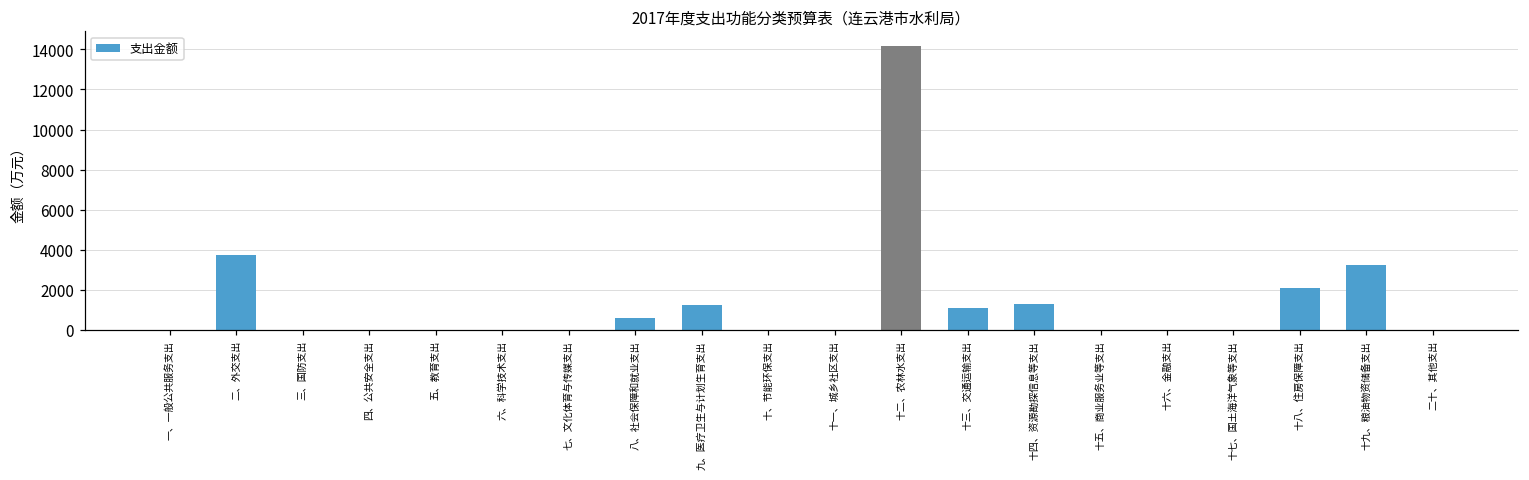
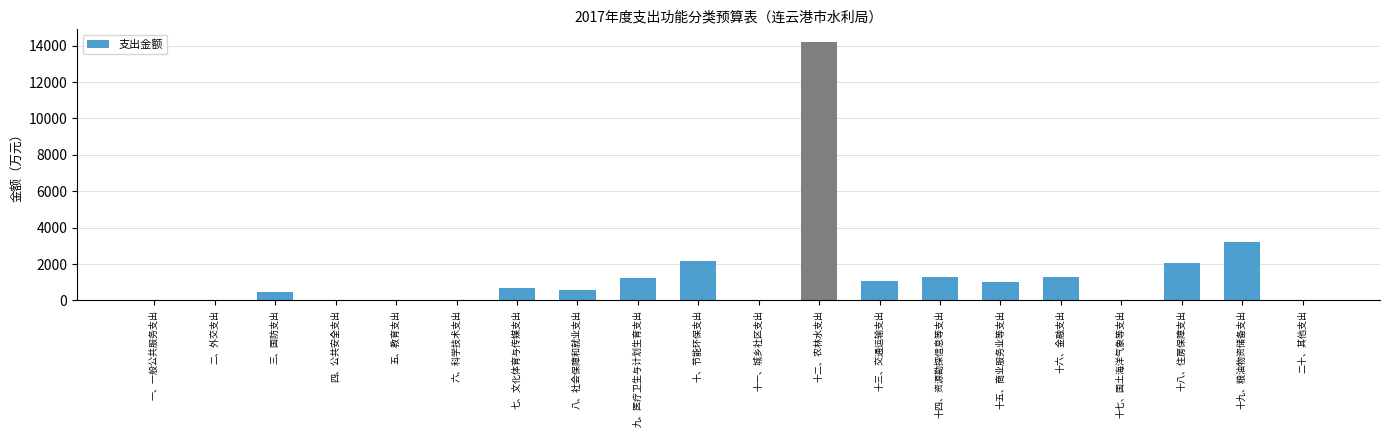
二、外交支出: 3800 -> 0
三、国防支出: 0 -> 500
七、文化体育与传媒支出: 0 -> 700
十、节能环保支出: 0 -> 2200
十五、商业服务业等支出: 0 -> 1000
十六、金融支出: 0 -> 1300
